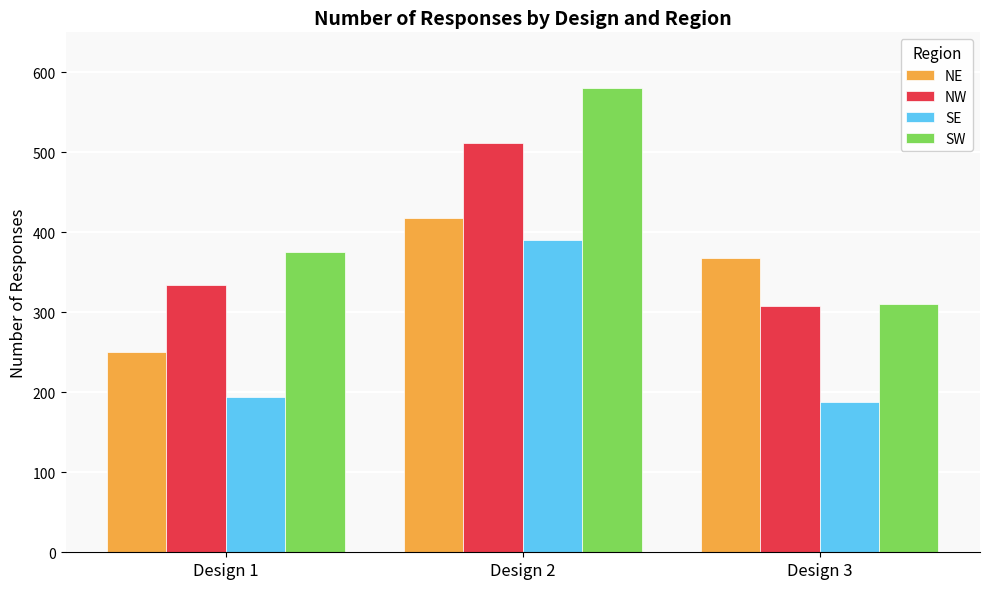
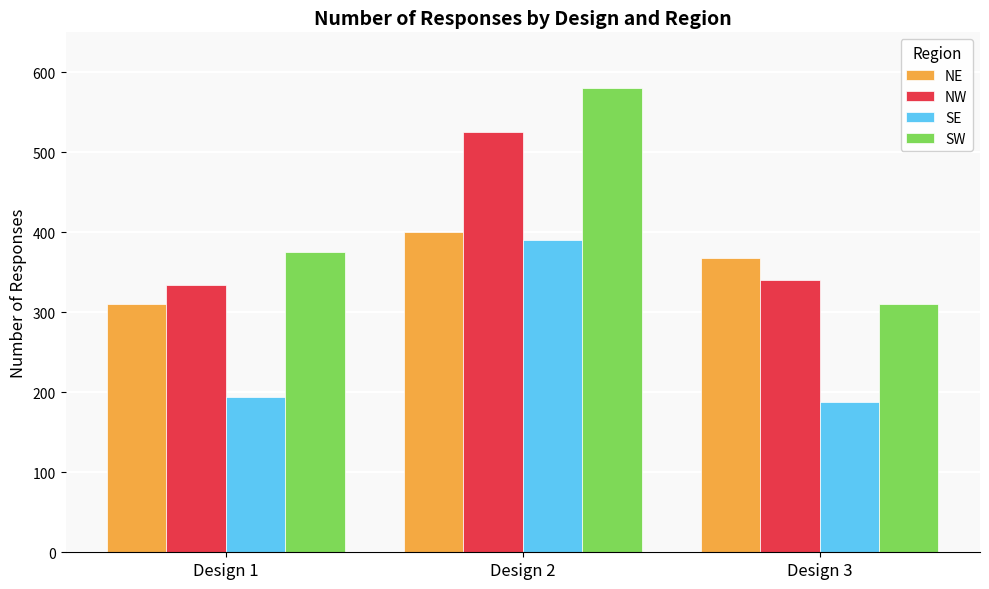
NE, Design 1: 250 -> 310
NE, Design 2: 420 -> 400
NW, Design 2: 510 -> 530
NW, Design 3: 310 -> 340
